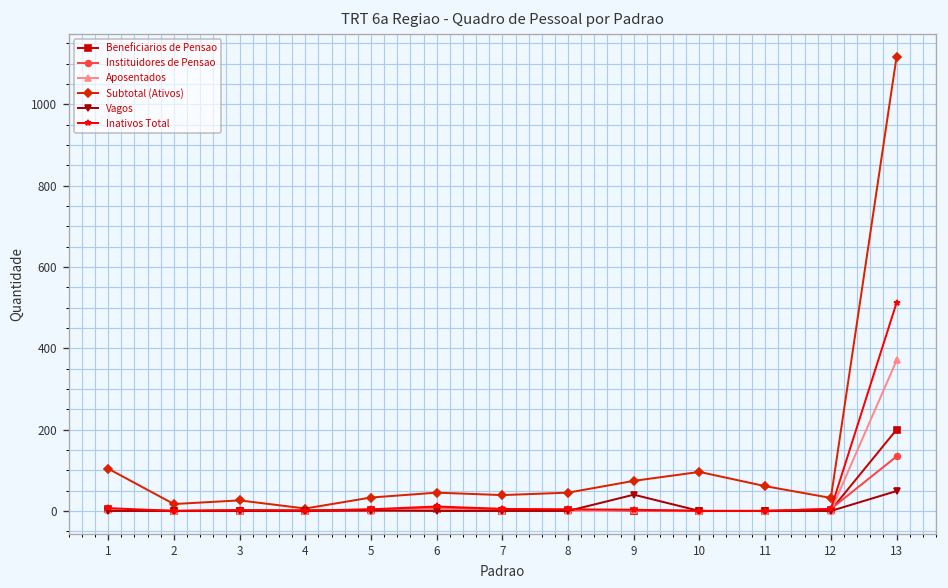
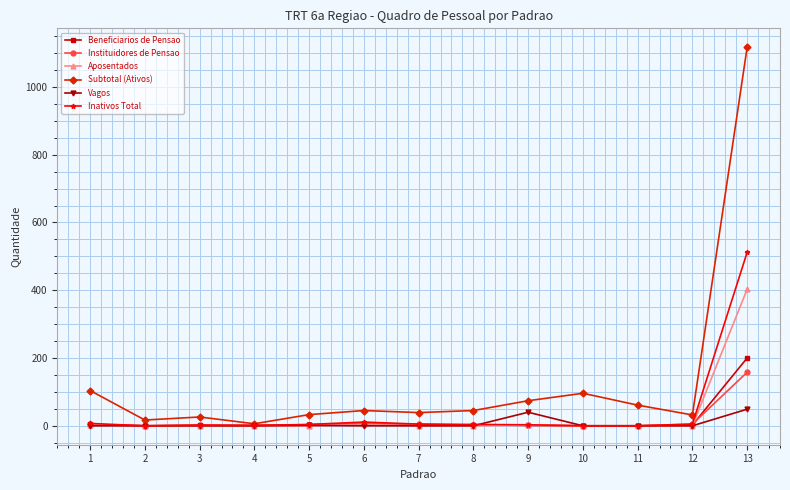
Instituidores de Pensao, 13: 130 -> 160
Aposentados, 13: 370 -> 400
